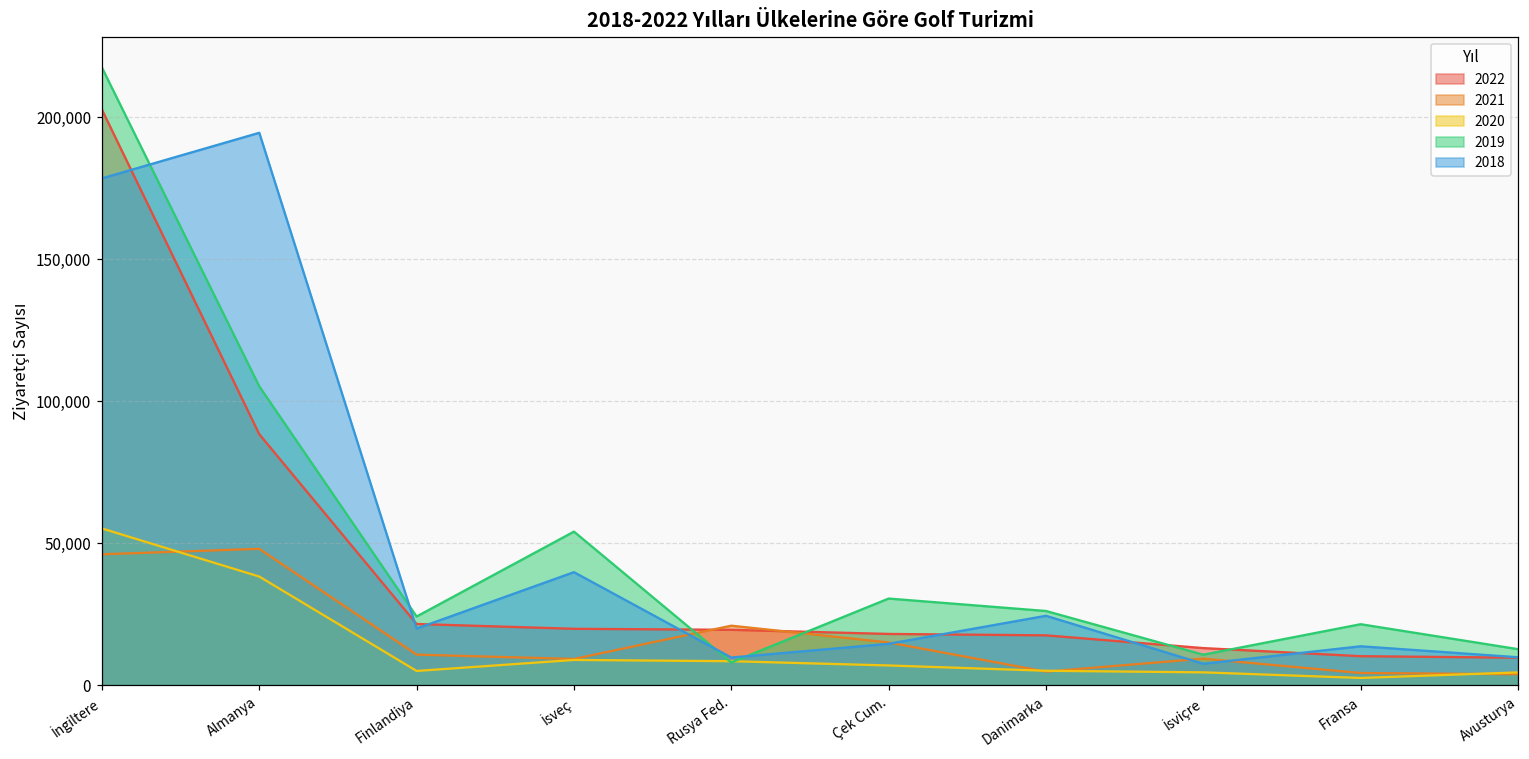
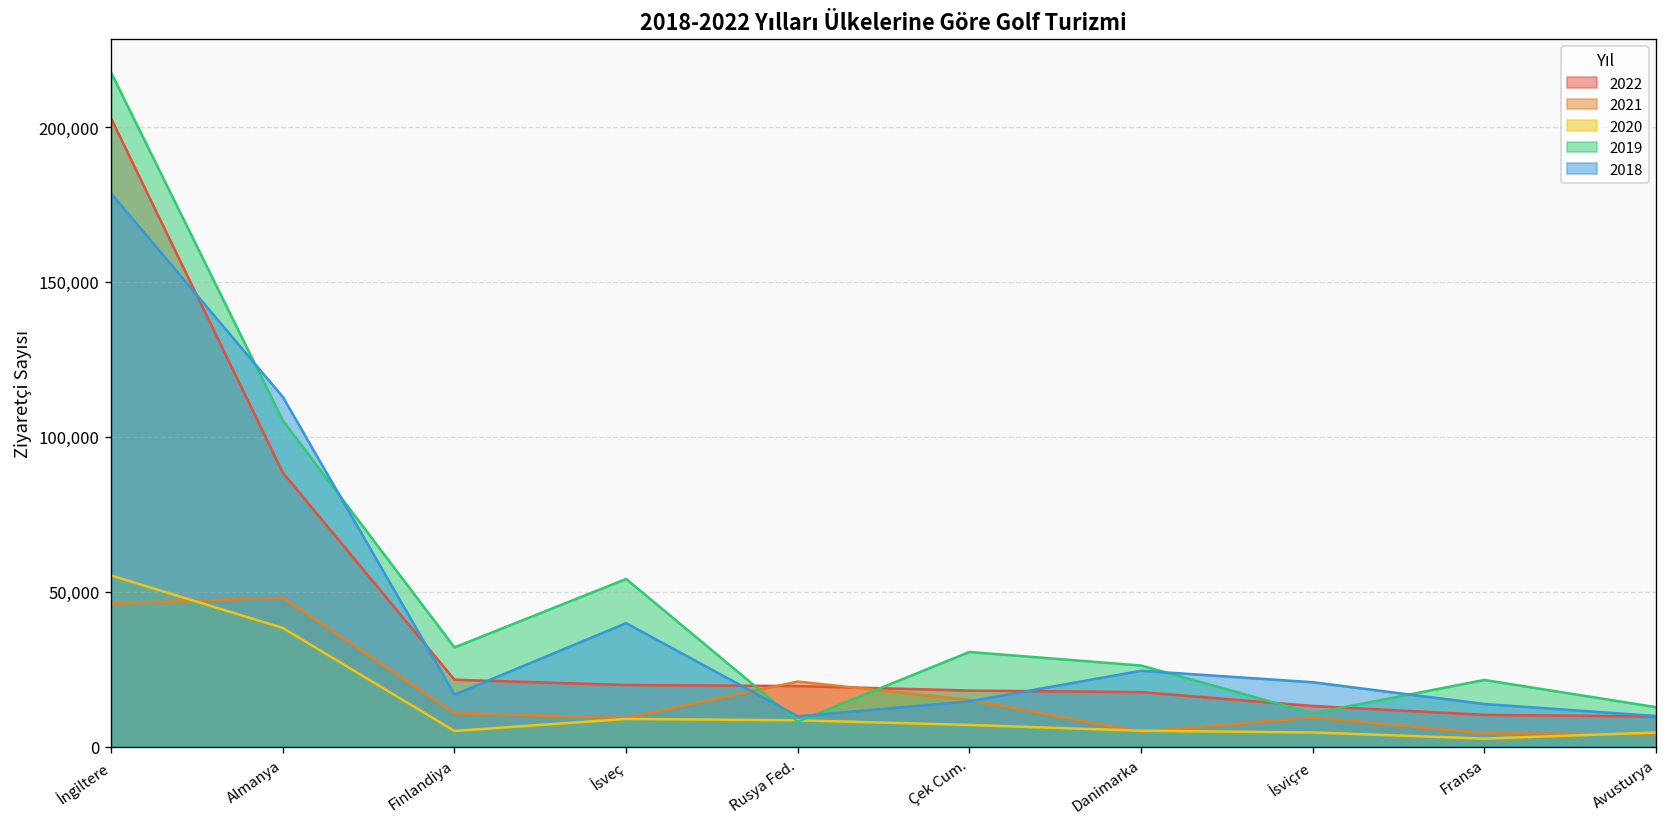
2018, Almanya: 195,000 -> 113,000
2019, Finlandiya: 24,000 -> 32,000
2018, Finlandiya: 20,000 -> 17,000
2018, İsviçre: 8,000 -> 21,000
